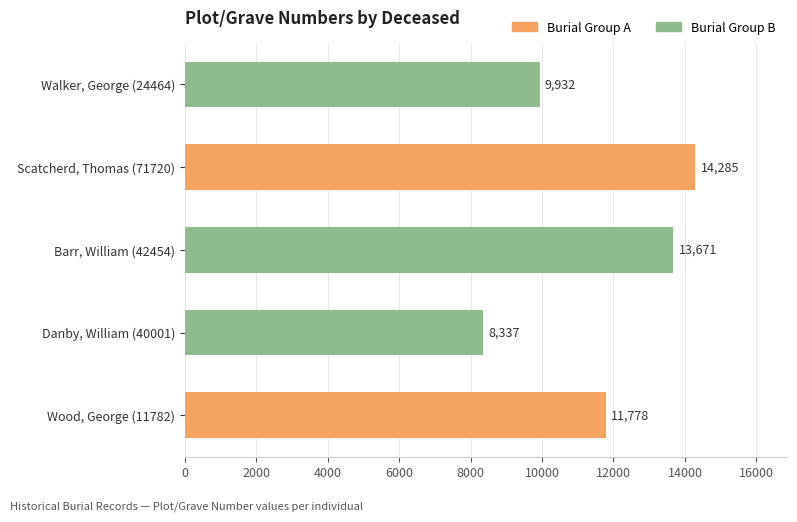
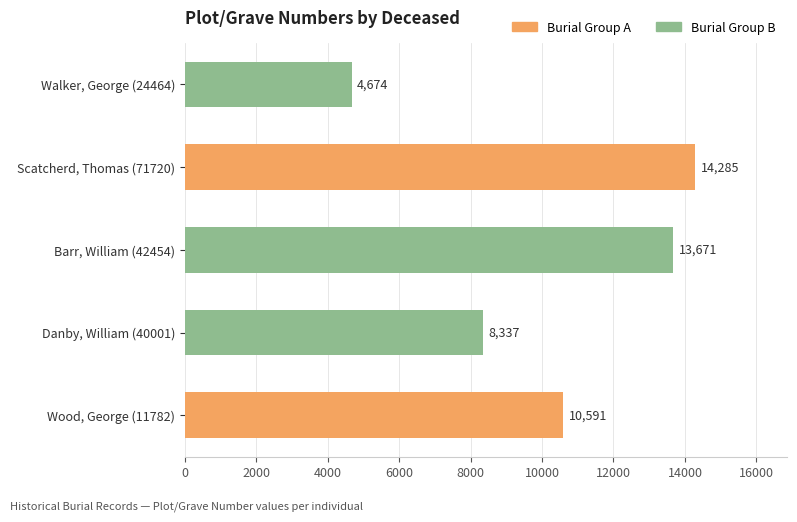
Walker, George (24464): 9,932 -> 4,674
Wood, George (11782): 11,778 -> 10,591
